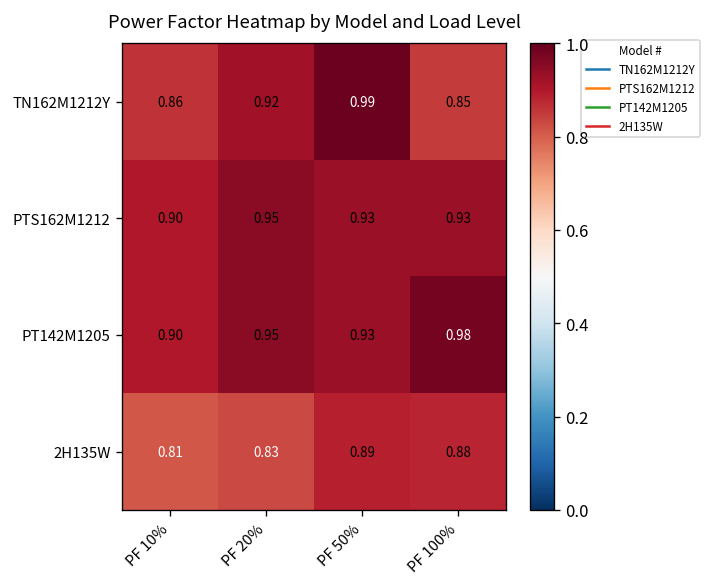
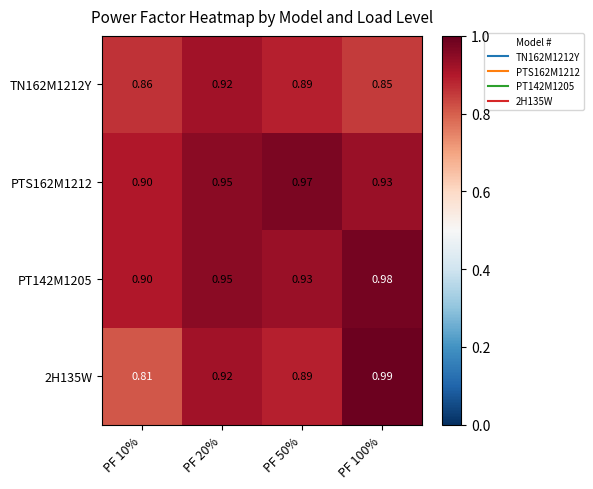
TN162M1212Y, PF 50%: 0.99 -> 0.89
PTS162M1212, PF 50%: 0.93 -> 0.97
2H135W, PF 20%: 0.83 -> 0.92
2H135W, PF 100%: 0.88 -> 0.99
